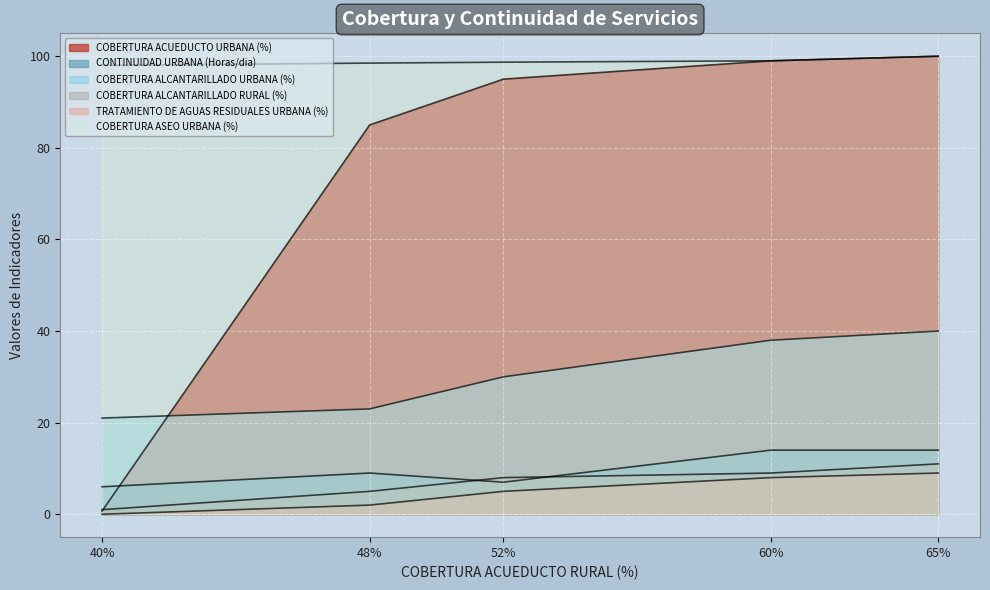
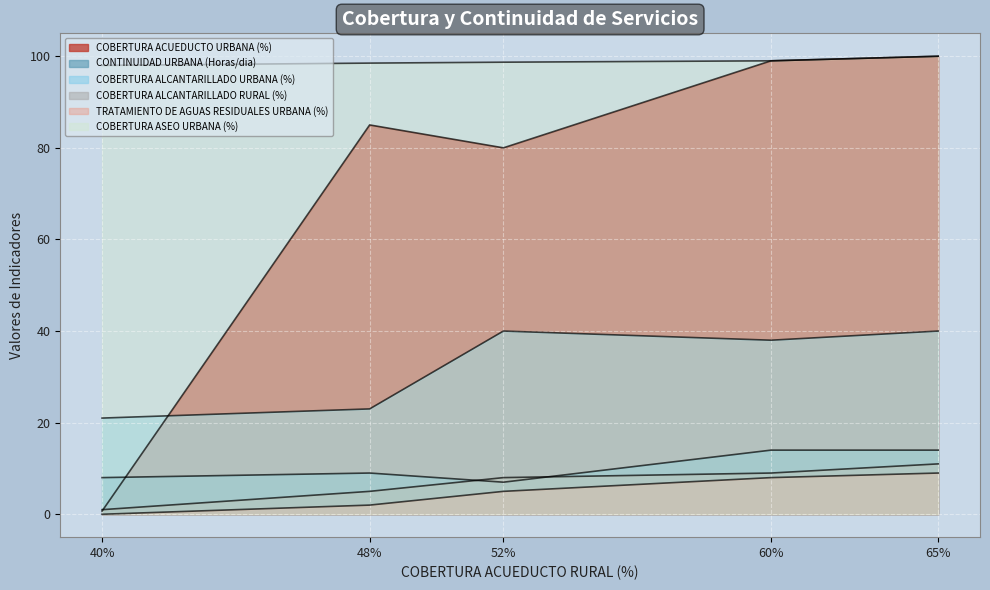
CONTINUIDAD URBANA (Horas/dia), 40%: 6 -> 8
COBERTURA ACUEDUCTO URBANA (%), 52%: 95 -> 80
COBERTURA ALCANTARILLADO URBANA (%), 52%: 30 -> 40
